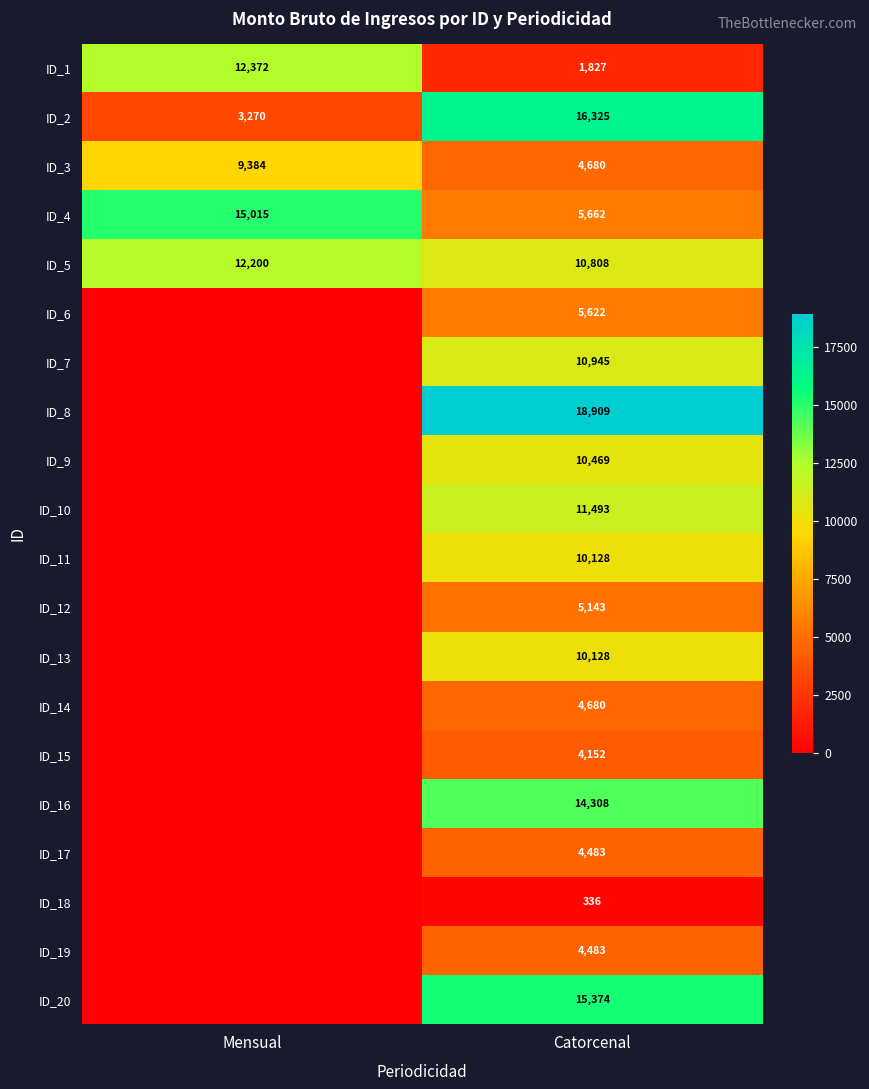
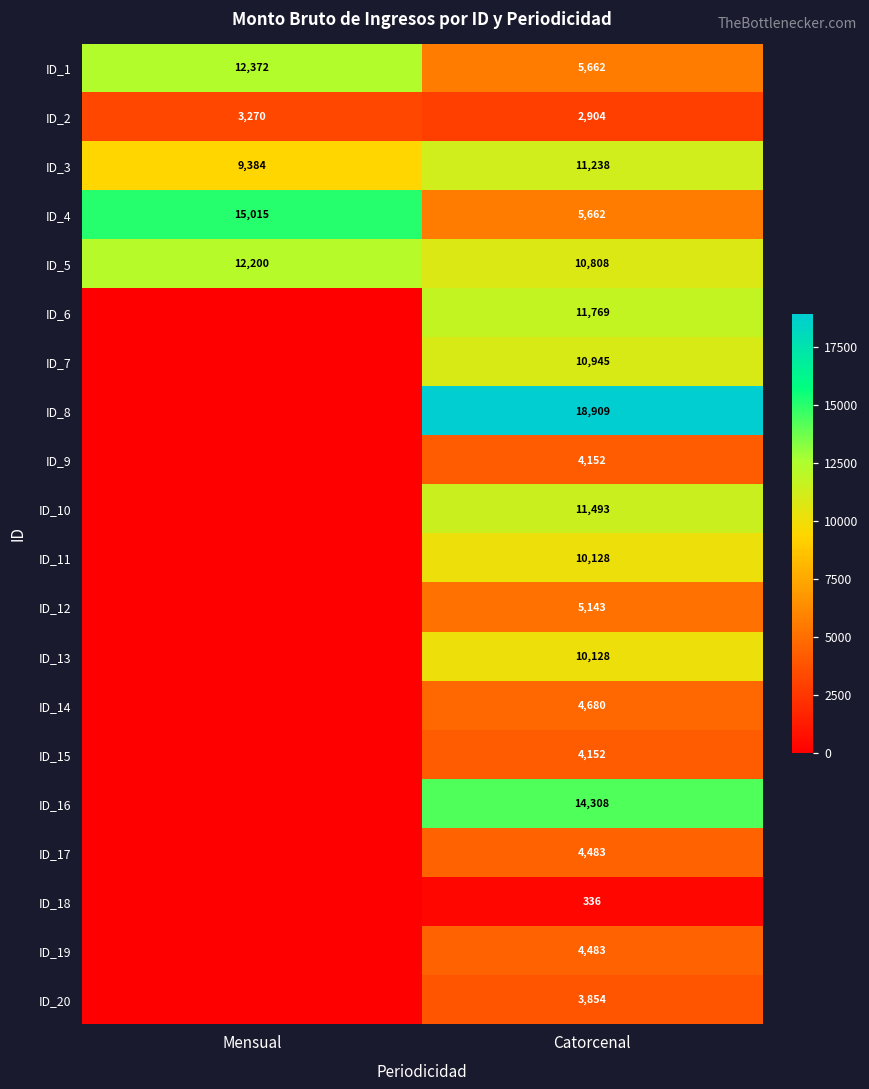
ID_1, Catorcenal: 1,827 -> 5,662
ID_2, Catorcenal: 16,325 -> 2,904
ID_3, Catorcenal: 4,680 -> 11,238
ID_6, Catorcenal: 5,622 -> 11,769
ID_9, Catorcenal: 10,469 -> 4,152
ID_20, Catorcenal: 15,374 -> 3,854
